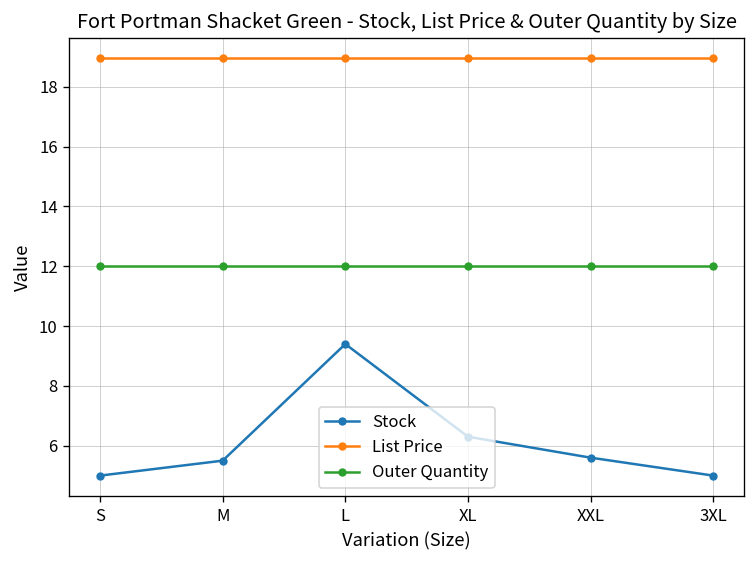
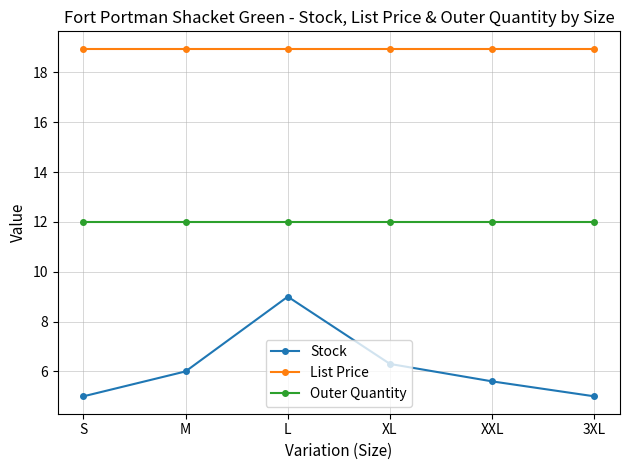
Stock, M: 5.5 -> 6.0
Stock, L: 9.4 -> 9.0
